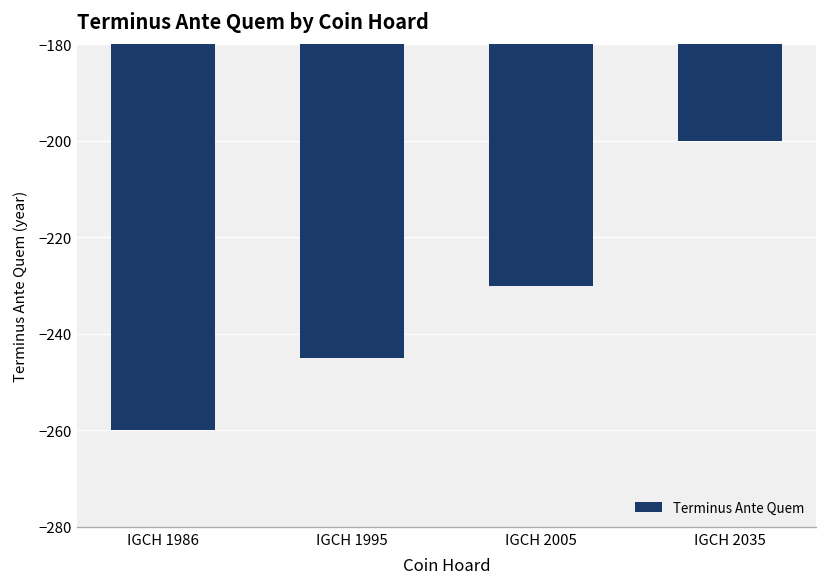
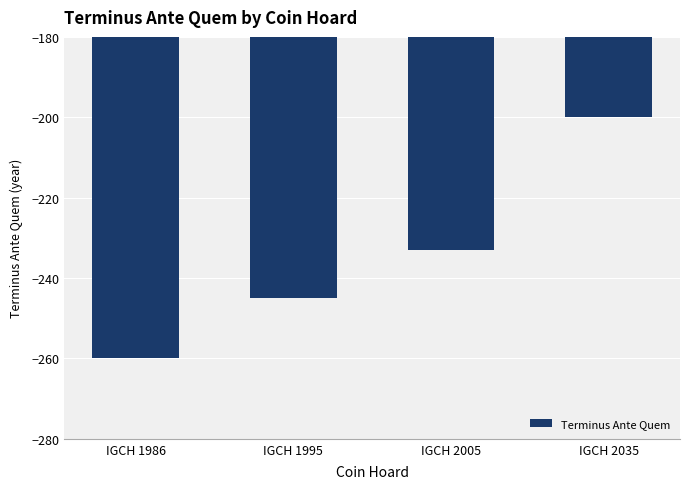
IGCH 2005: -230 -> -233
